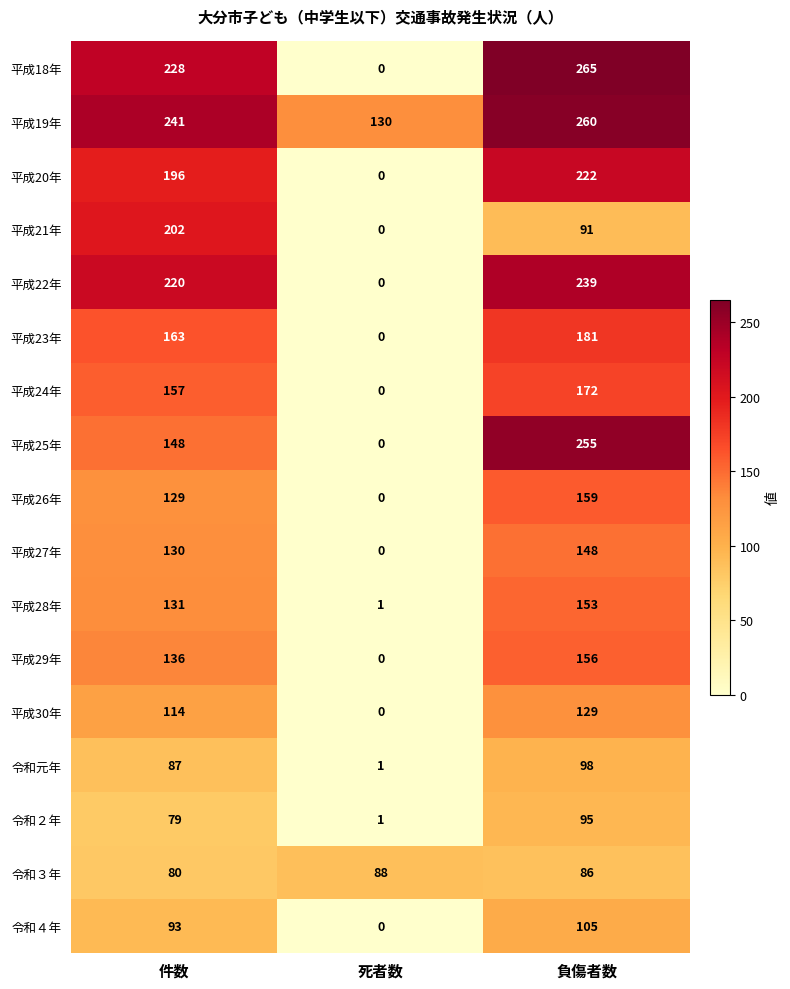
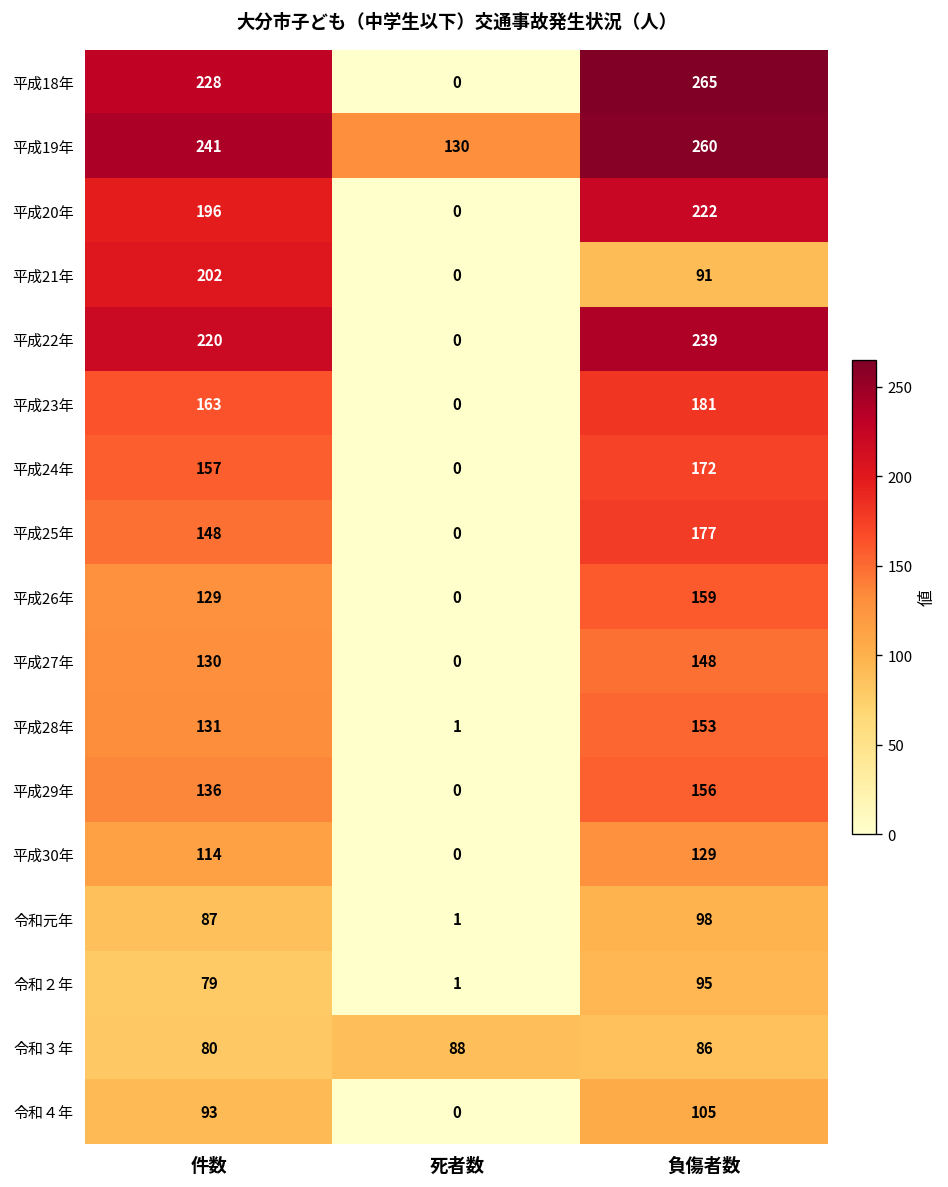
平成25年, 負傷者数: 255 -> 177
